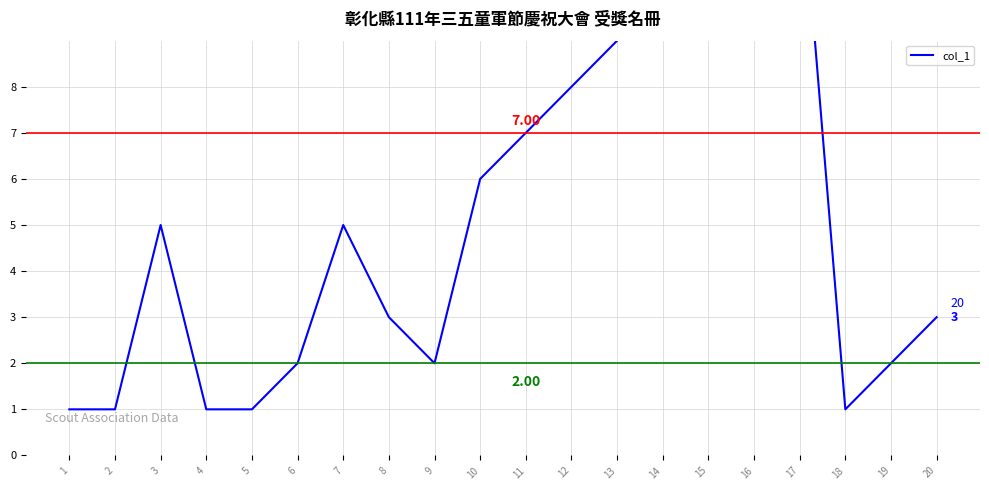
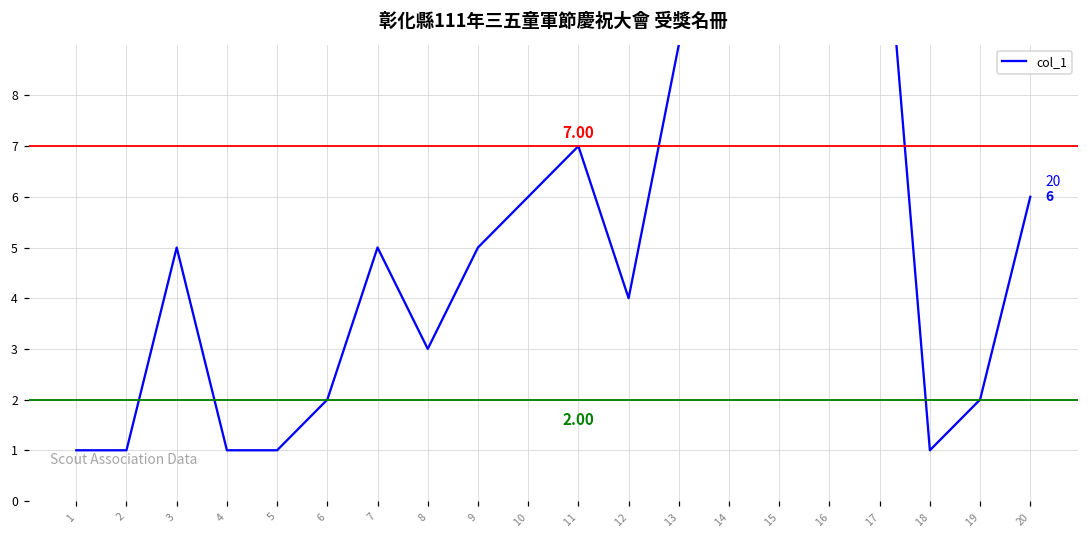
9: 2 -> 5
12: 8 -> 4
20: 3 -> 6
